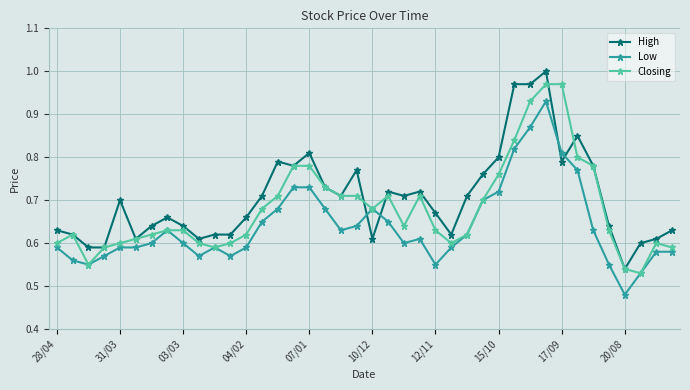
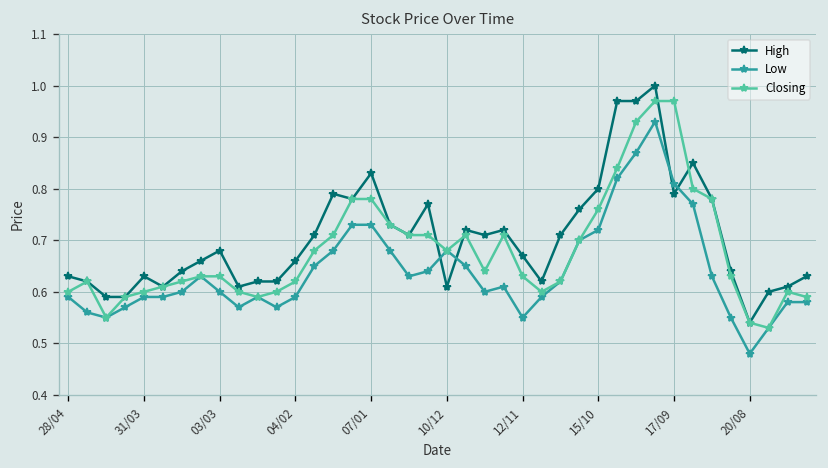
High, 31/03: 0.70 -> 0.63
High, 03/03: 0.64 -> 0.68
High, 07/01: 0.81 -> 0.83
